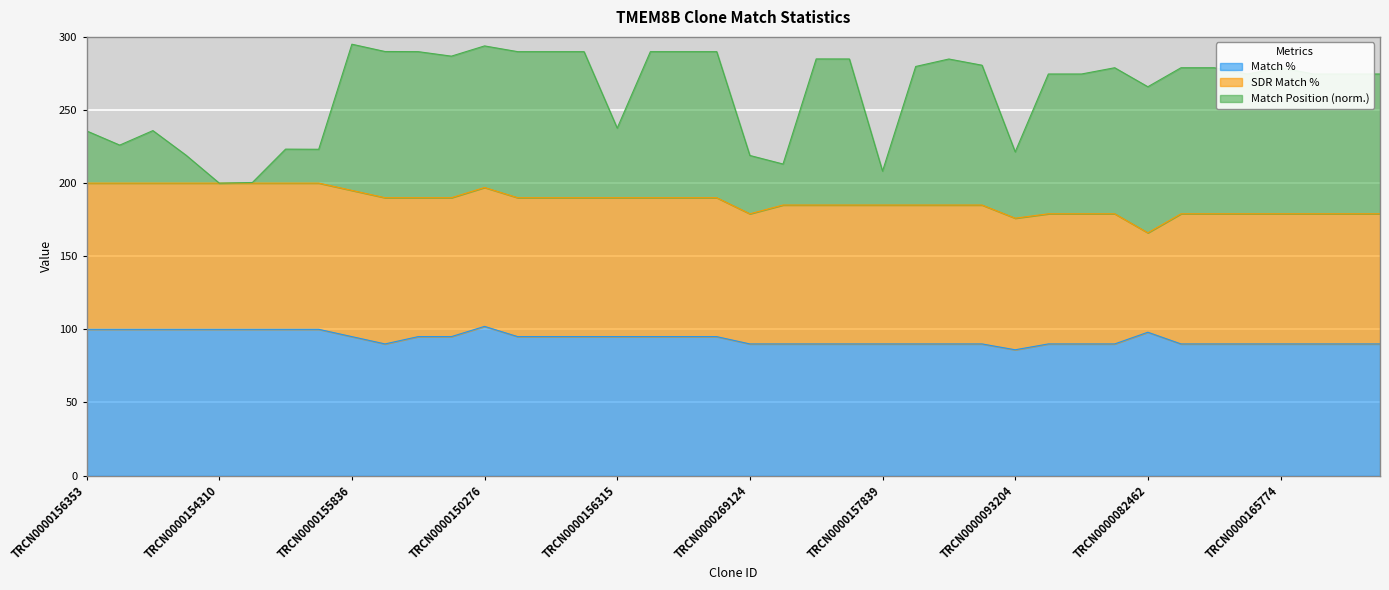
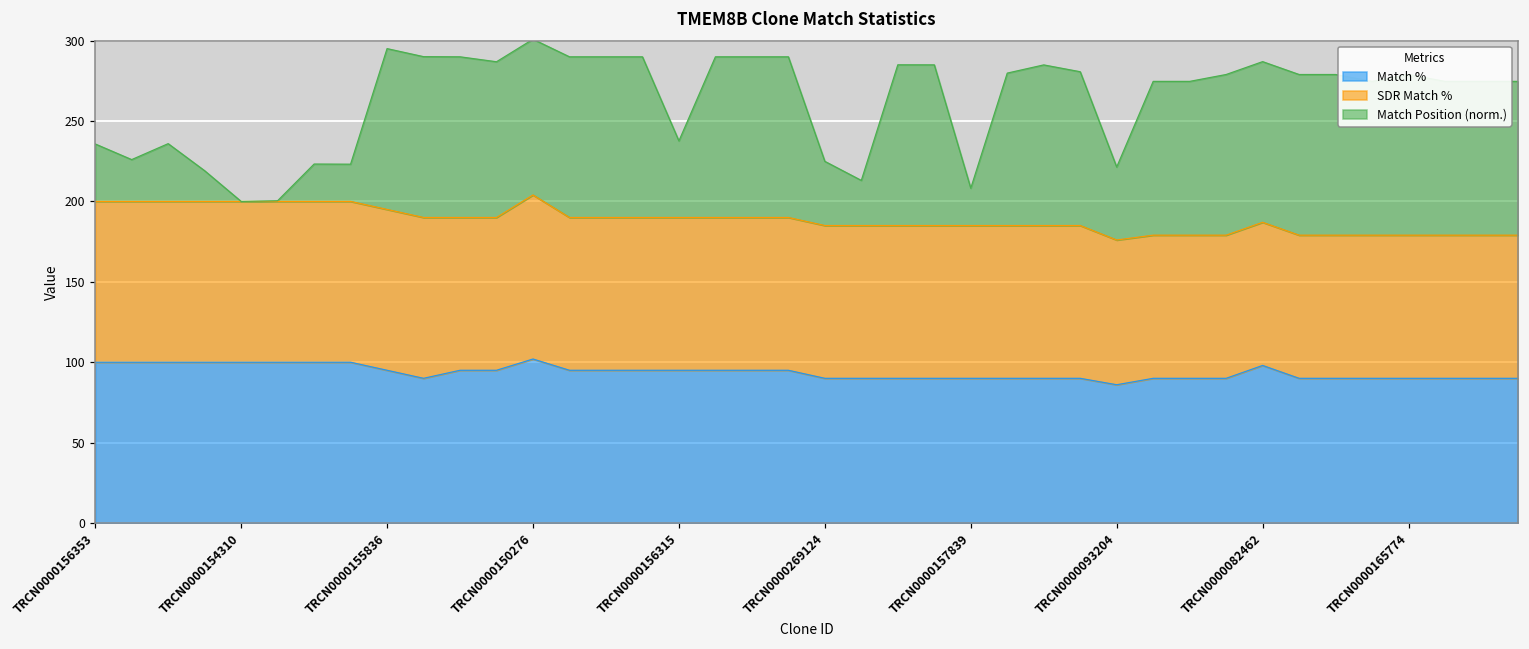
SDR Match %, TRCN0000150276: 95 -> 102
SDR Match %, TRCN0000269124: 89 -> 95
SDR Match %, TRCN0000082462: 68 -> 89
